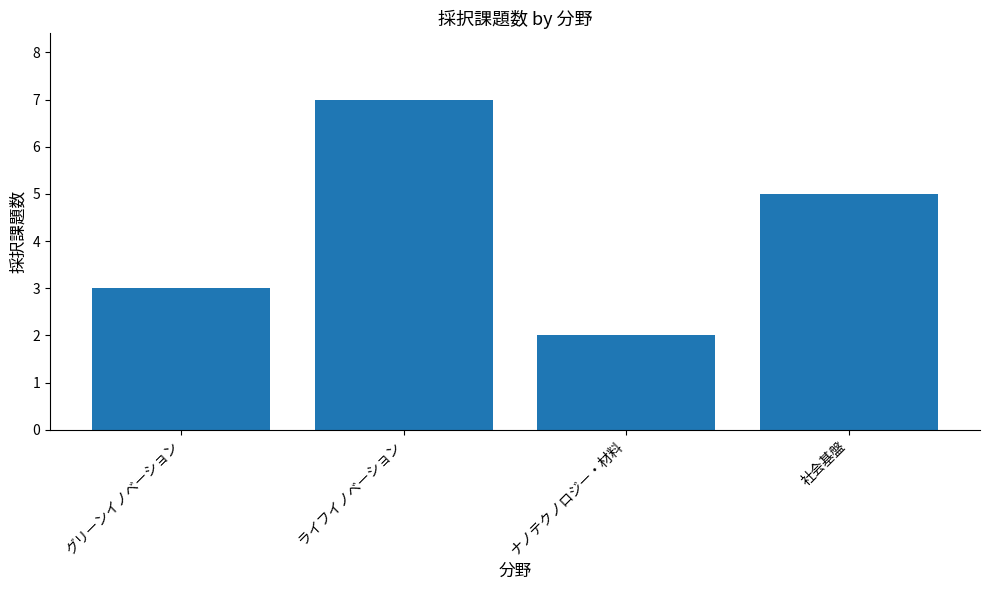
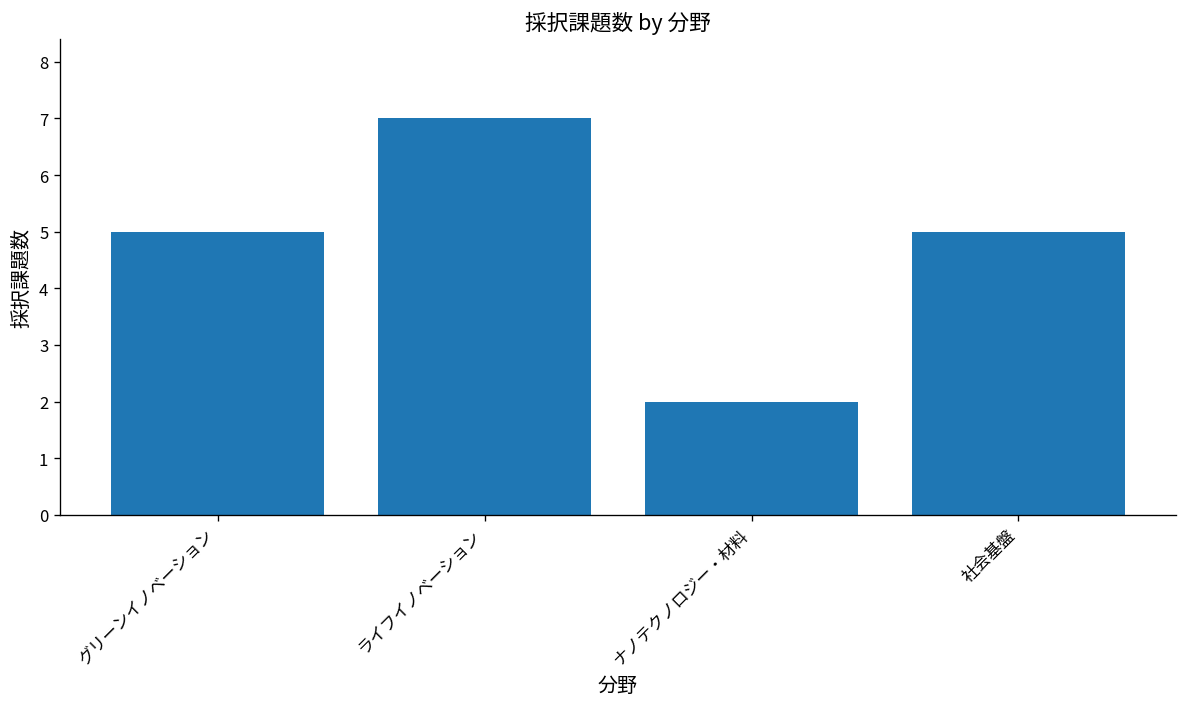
グリーンイノベーション: 3 -> 5
